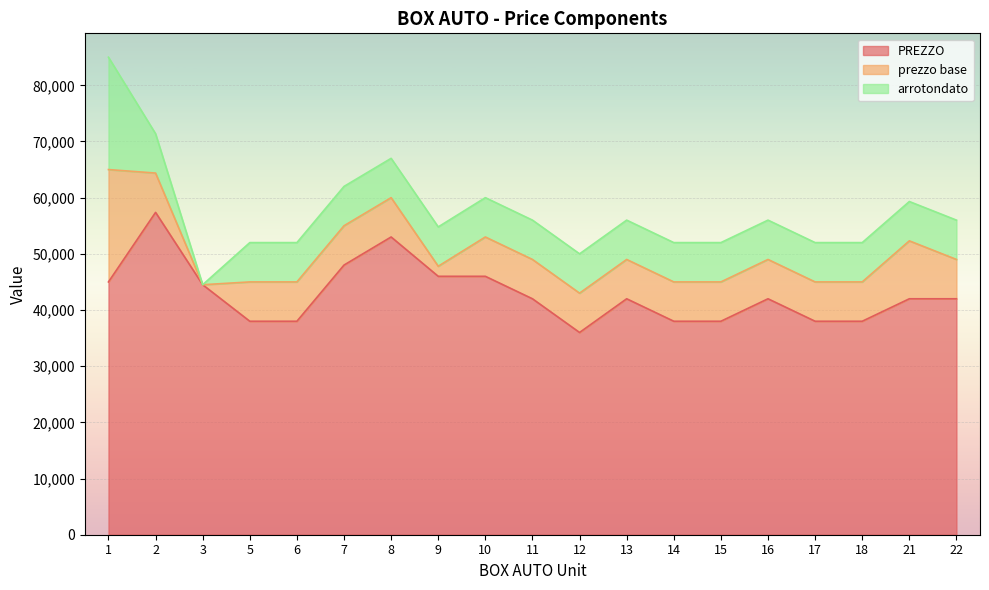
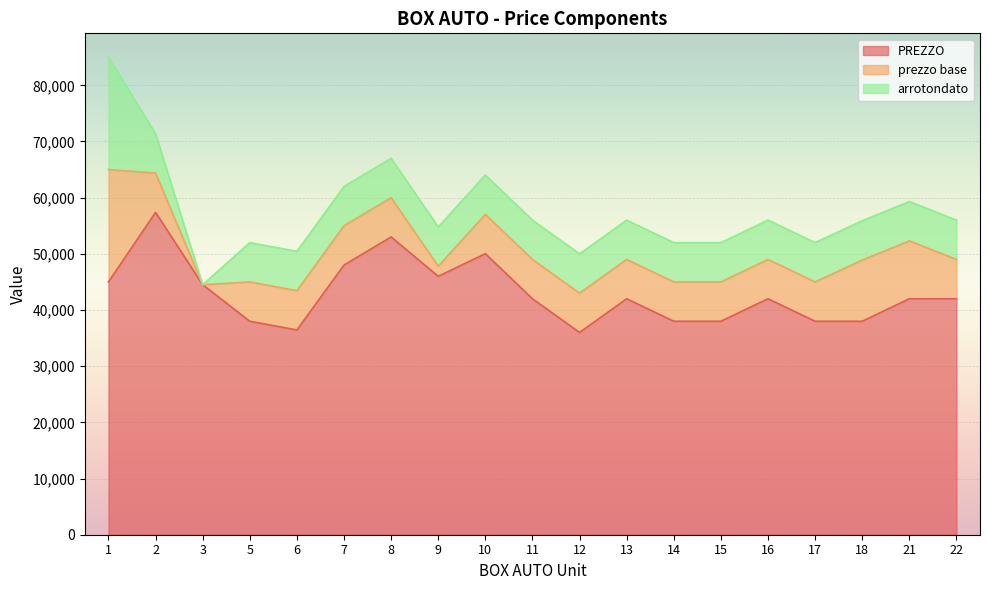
PREZZO, 6: 38,000 -> 36,000
PREZZO, 10: 46,000 -> 50,000
prezzo base, 18: 7,000 -> 11,000
